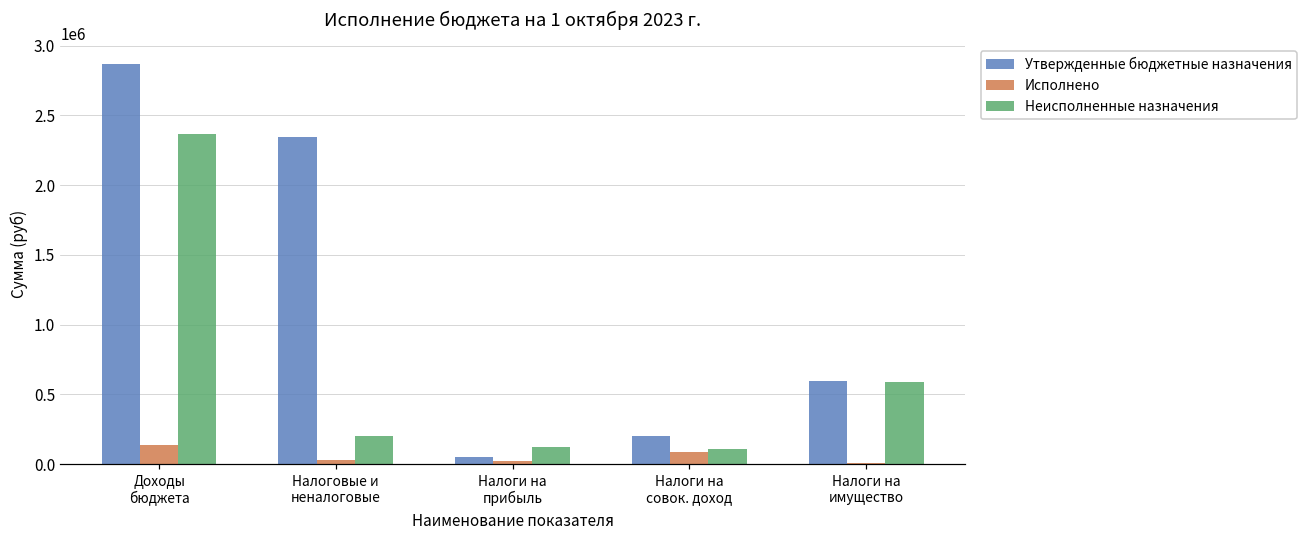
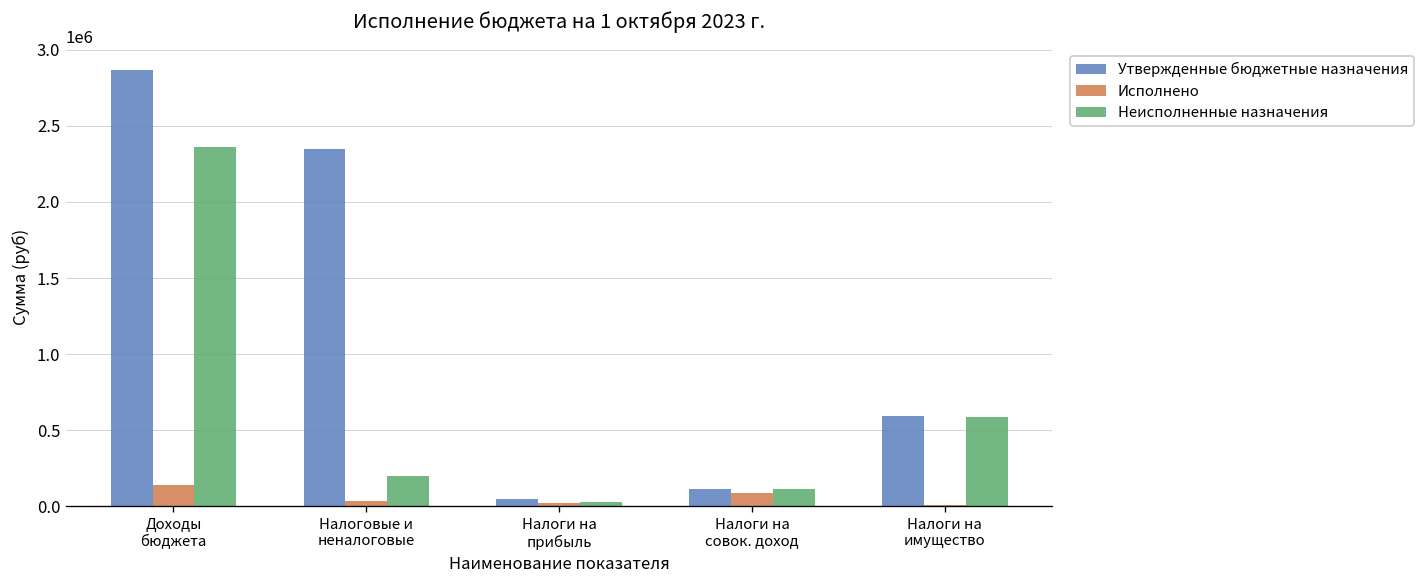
Неисполненные назначения, Налоги на прибыль: 120000 -> 30000
Утвержденные бюджетные назначения, Налоги на совок. доход: 200000 -> 110000
